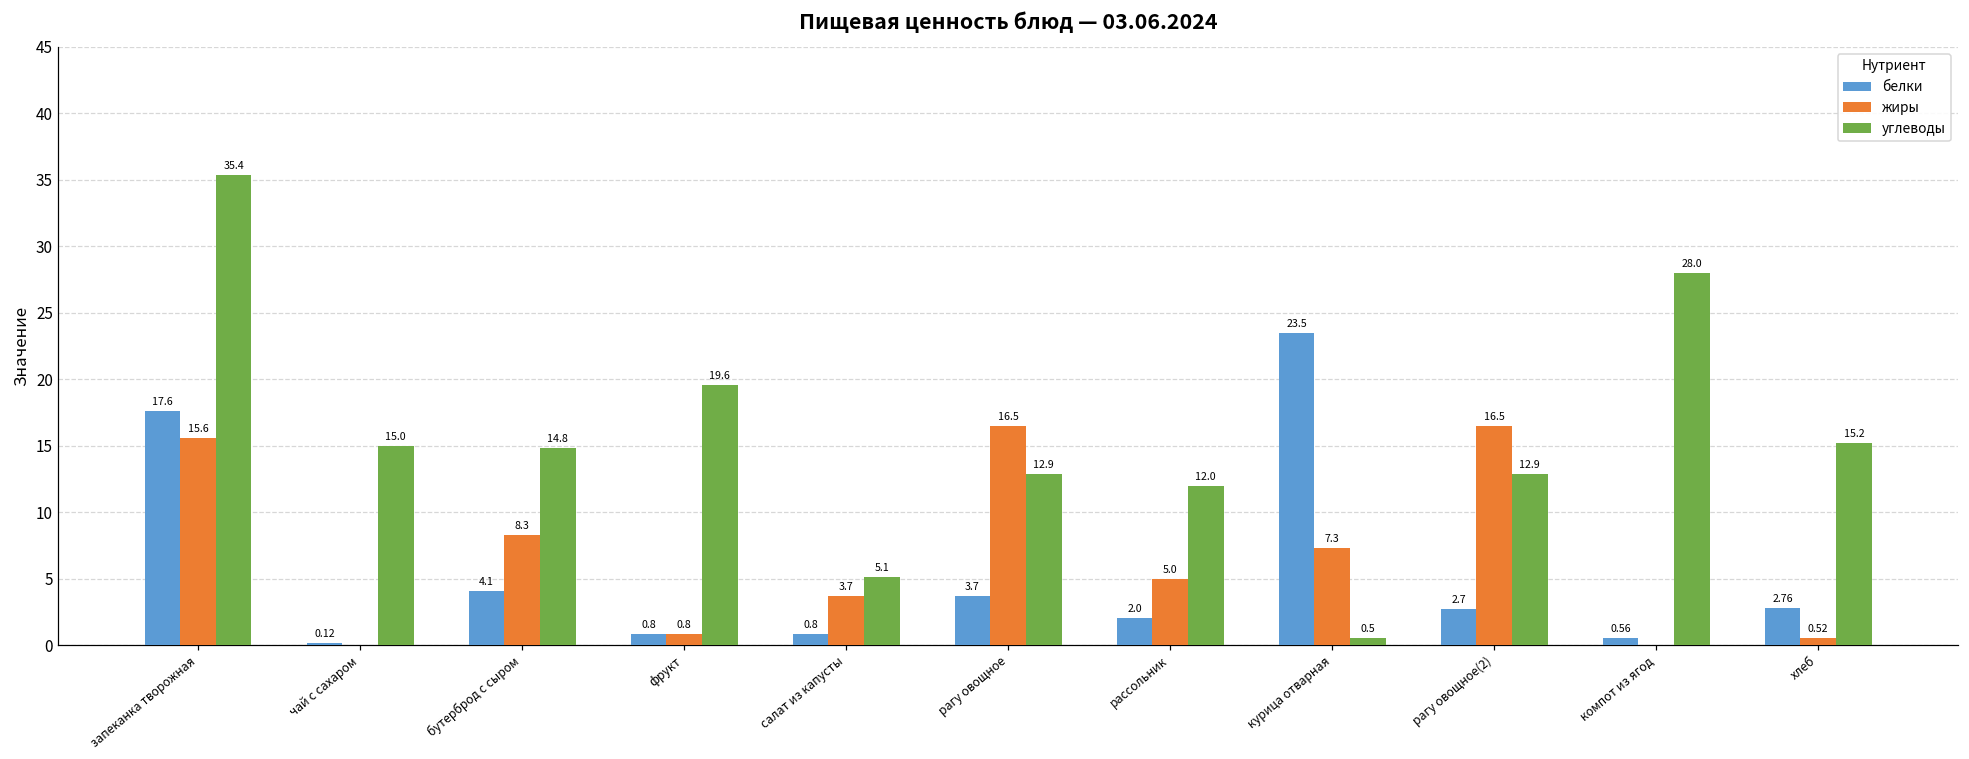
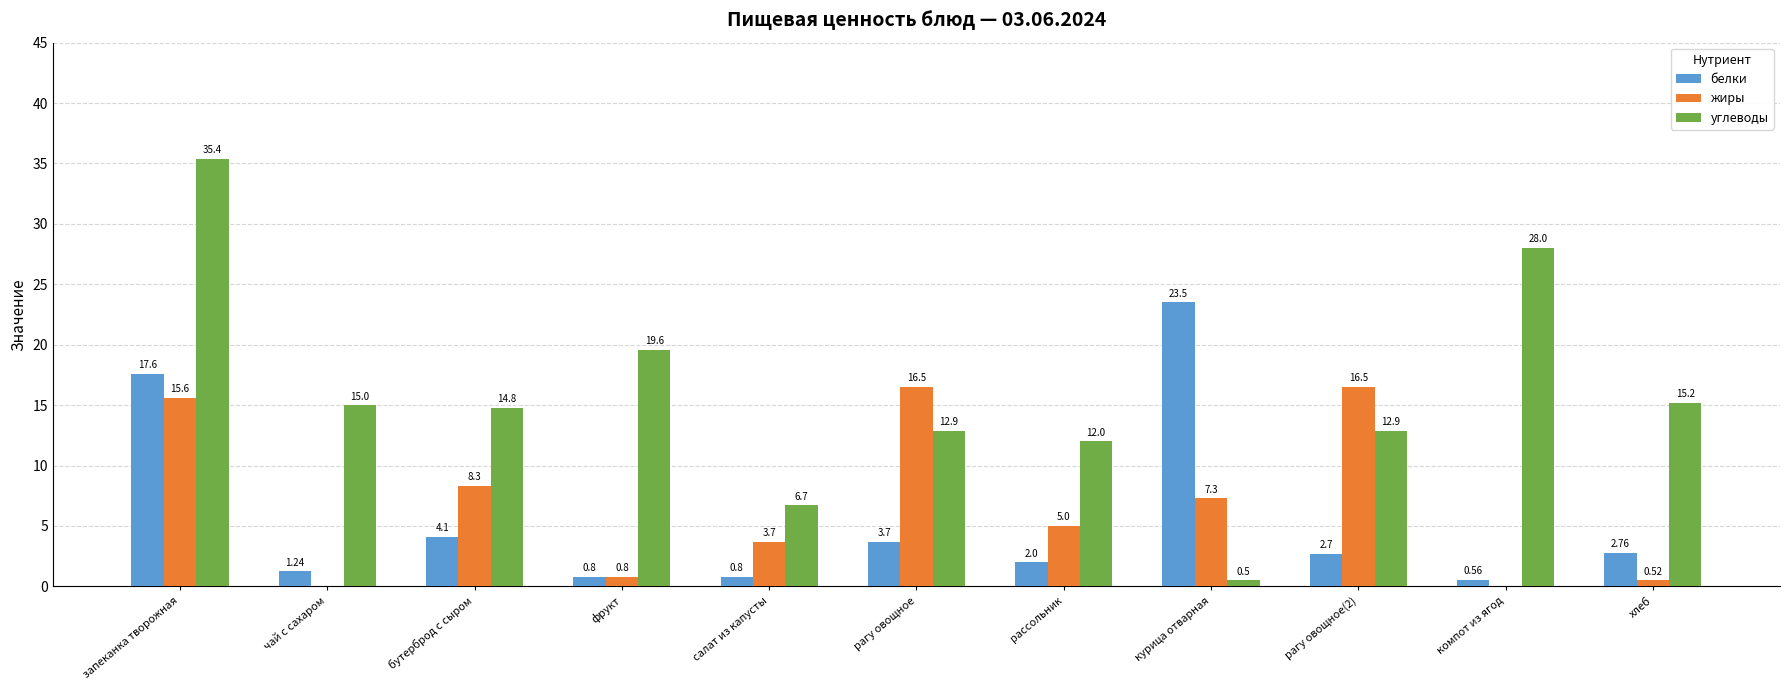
белки, чай с сахаром: 0.12 -> 1.24
углеводы, салат из капусты: 5.1 -> 6.7
